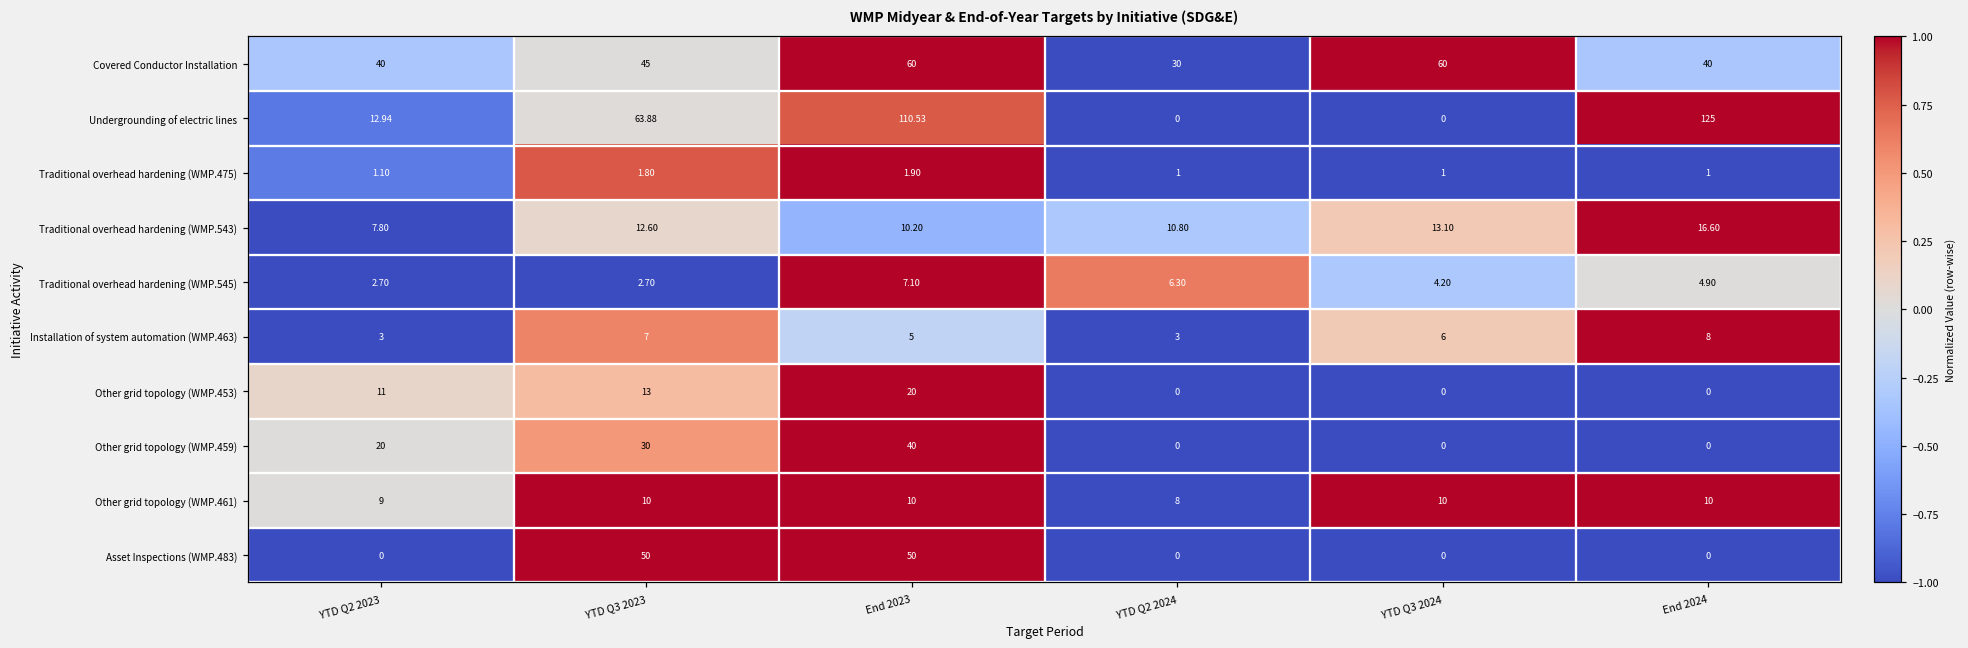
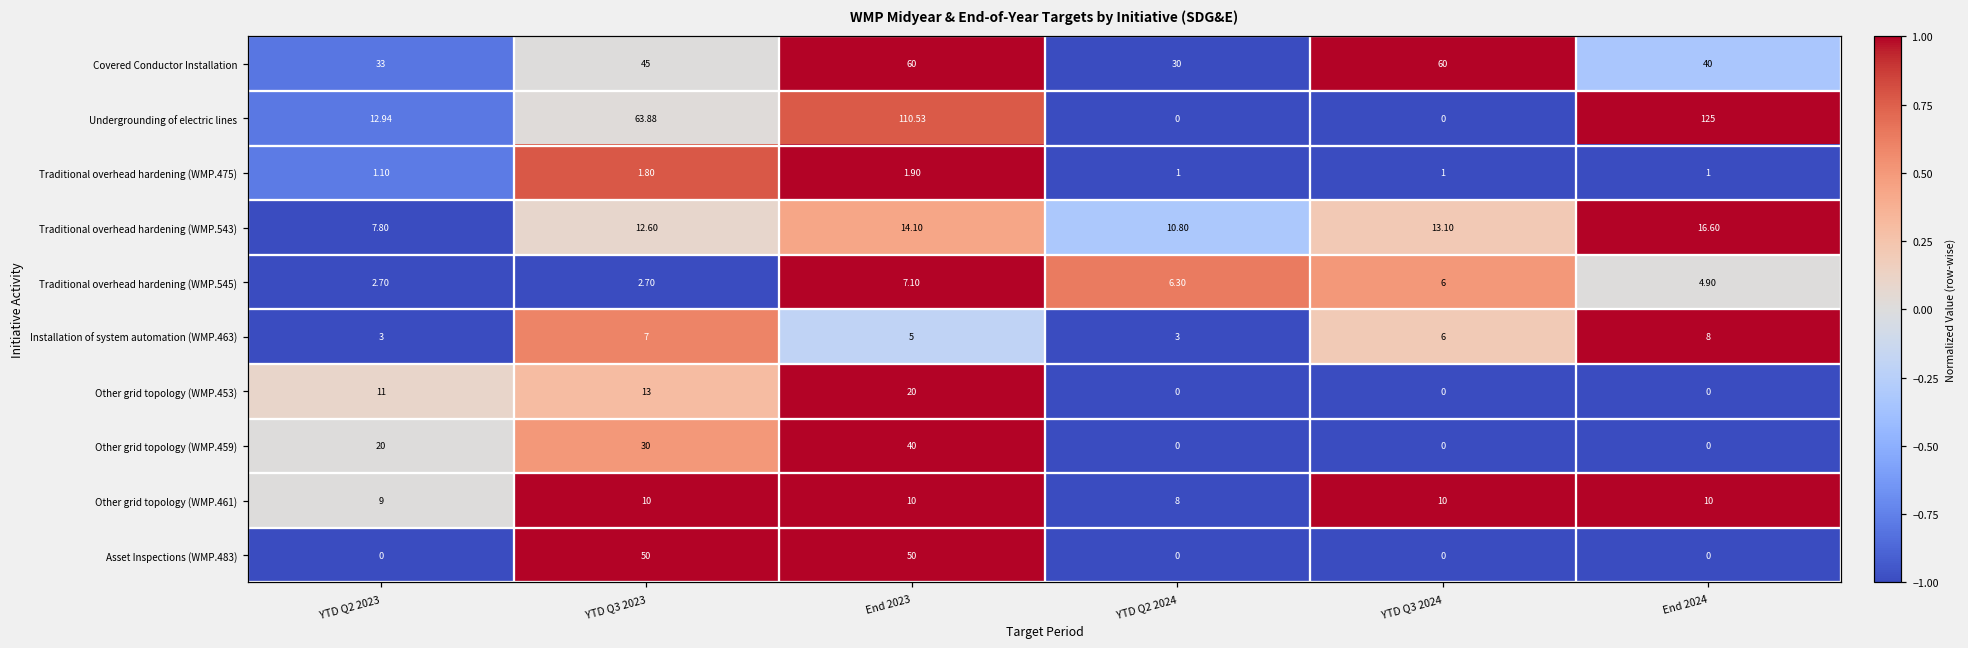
Covered Conductor Installation, YTD Q2 2023: 40 -> 33
Traditional overhead hardening (WMP.543), End 2023: 10.20 -> 14.10
Traditional overhead hardening (WMP.545), YTD Q3 2024: 4.20 -> 6
